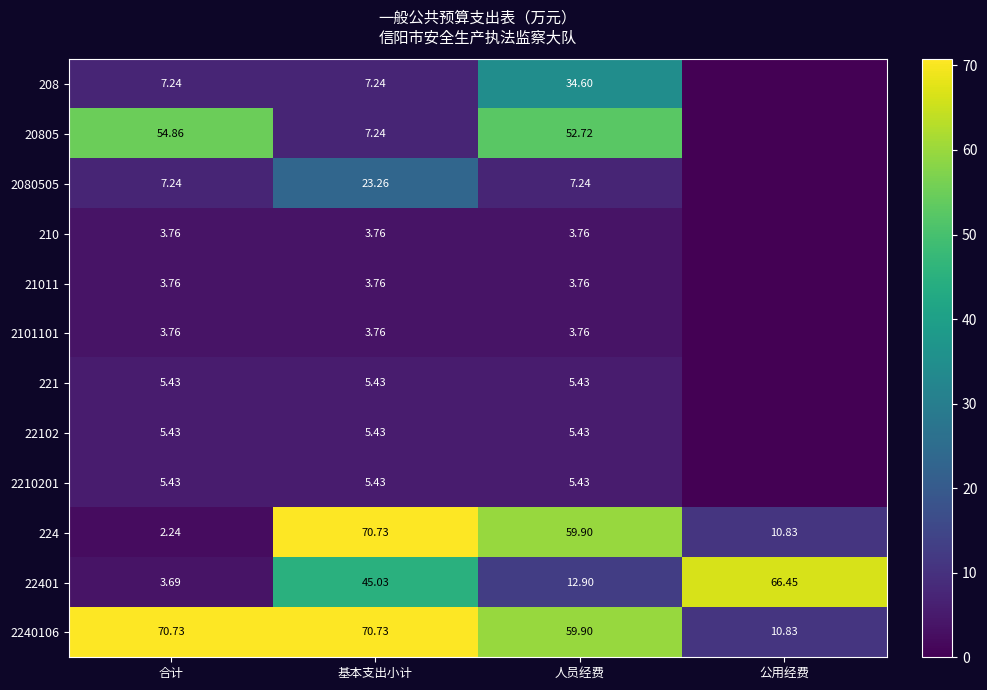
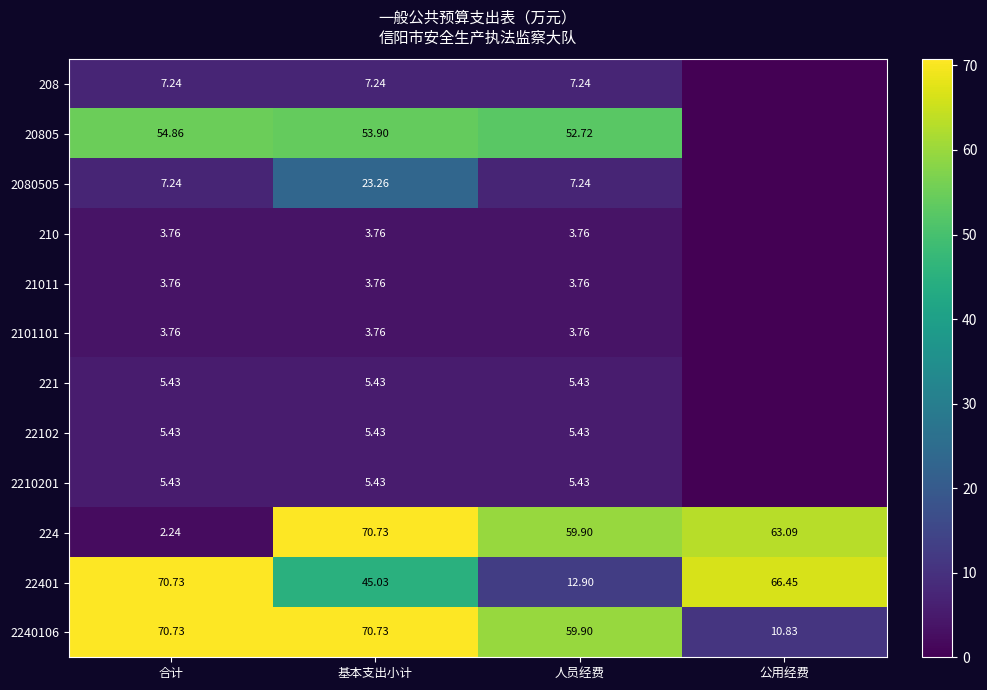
208, 人员经费: 34.60 -> 7.24
20805, 基本支出小计: 7.24 -> 53.90
224, 公用经费: 10.83 -> 63.09
22401, 合计: 3.69 -> 70.73
